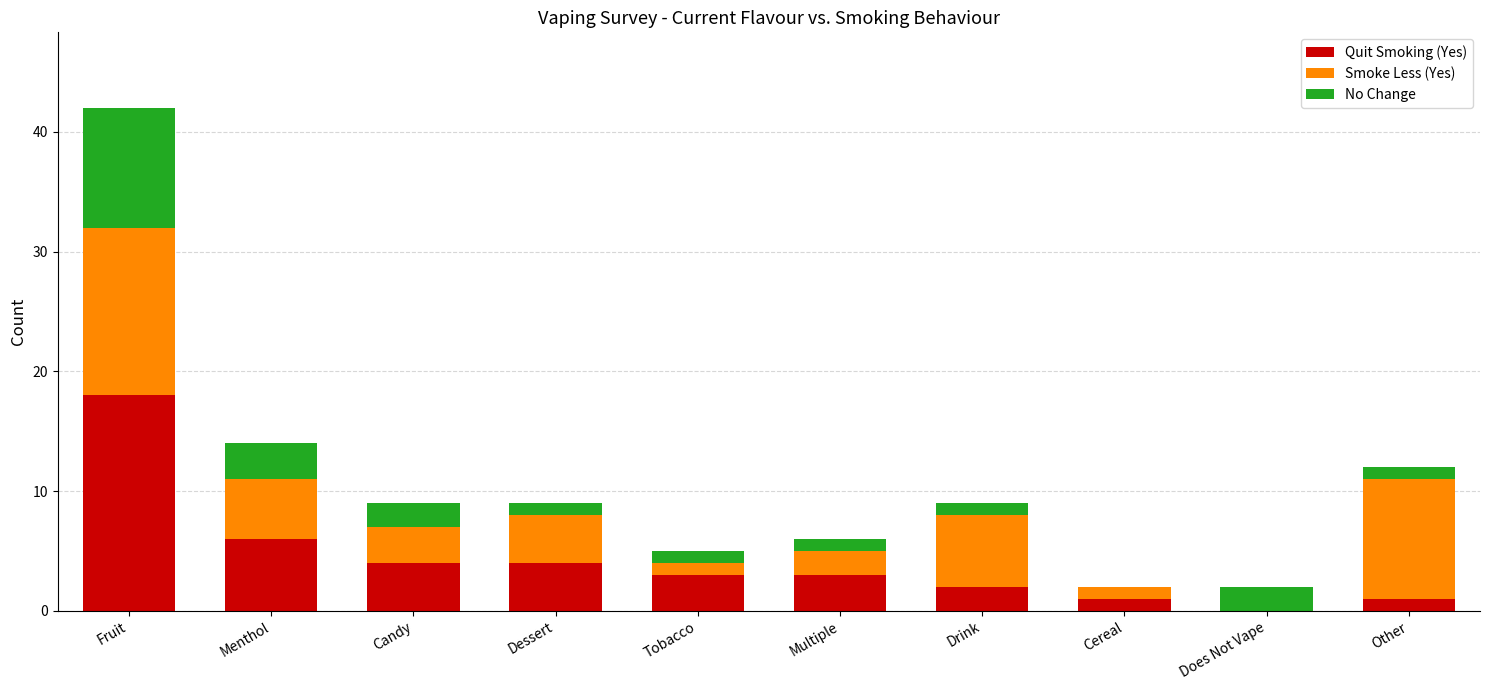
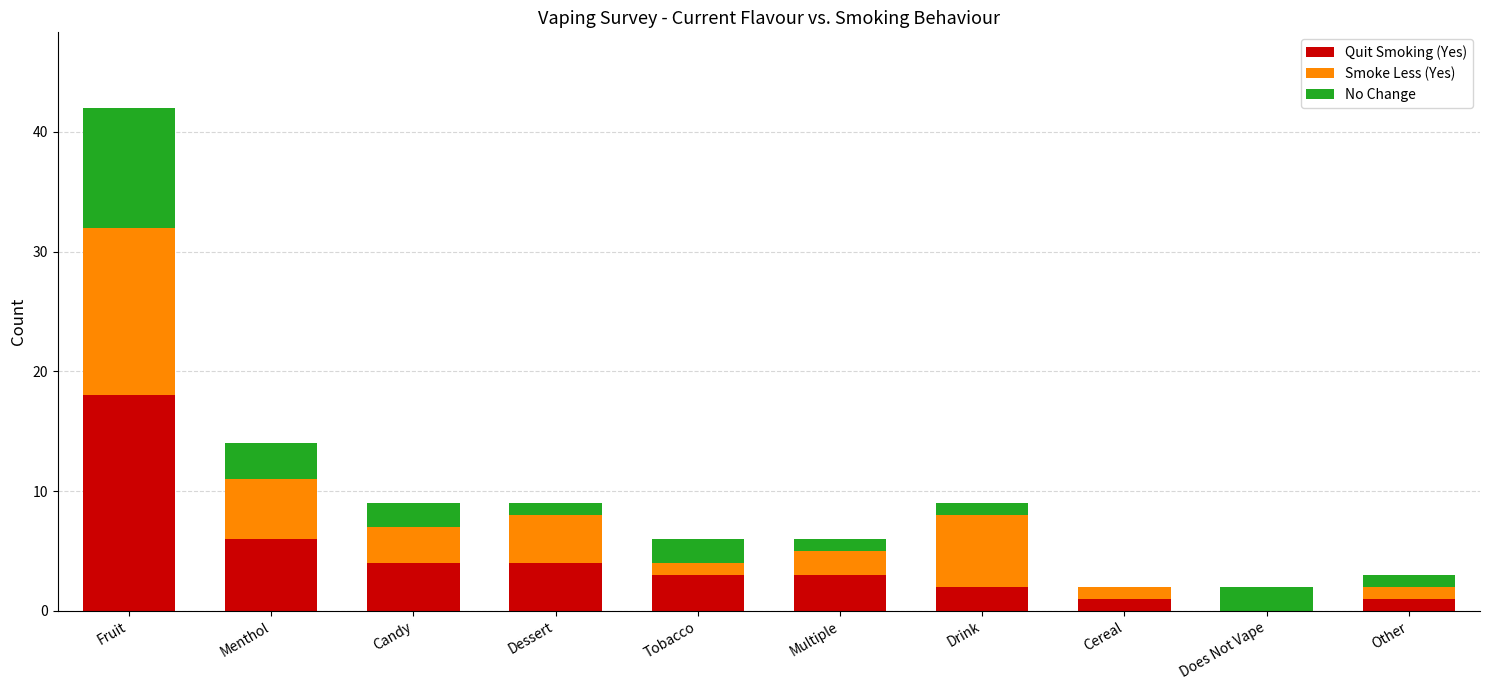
No Change, Tobacco: 1 -> 2
Smoke Less (Yes), Other: 10 -> 1
